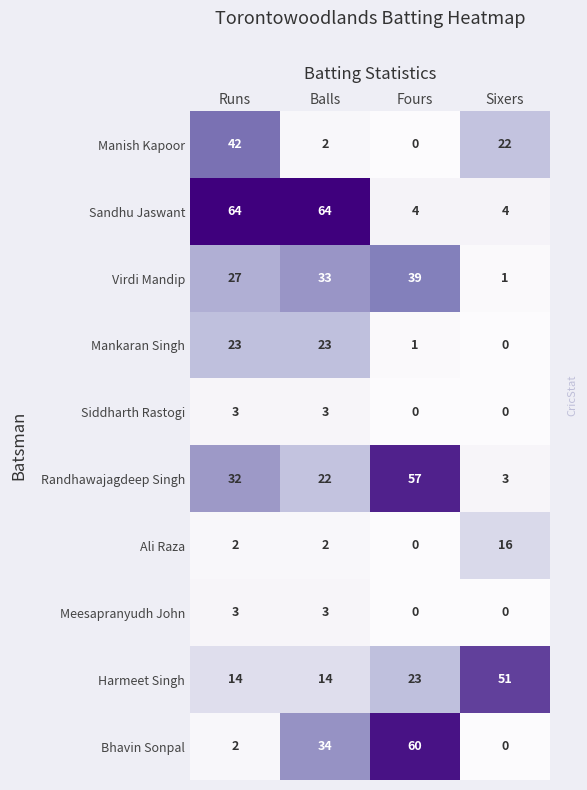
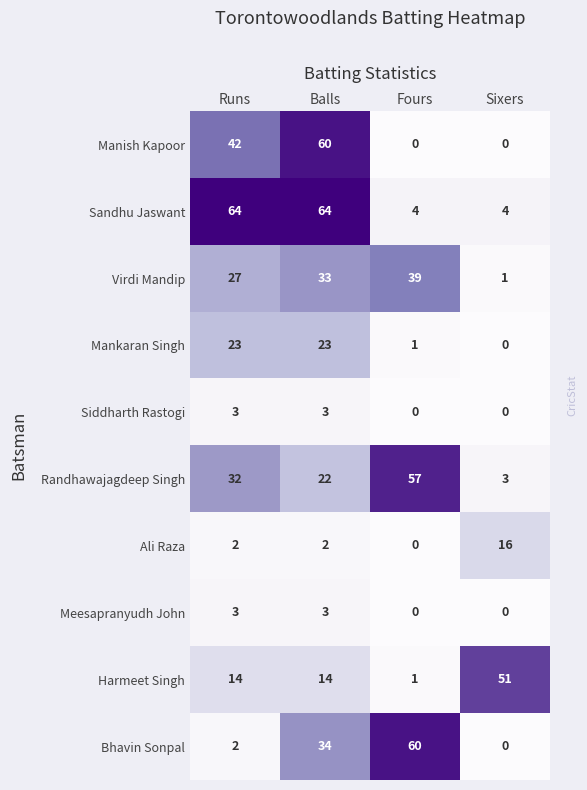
Manish Kapoor, Balls: 2 -> 60
Manish Kapoor, Sixers: 22 -> 0
Harmeet Singh, Fours: 23 -> 1
